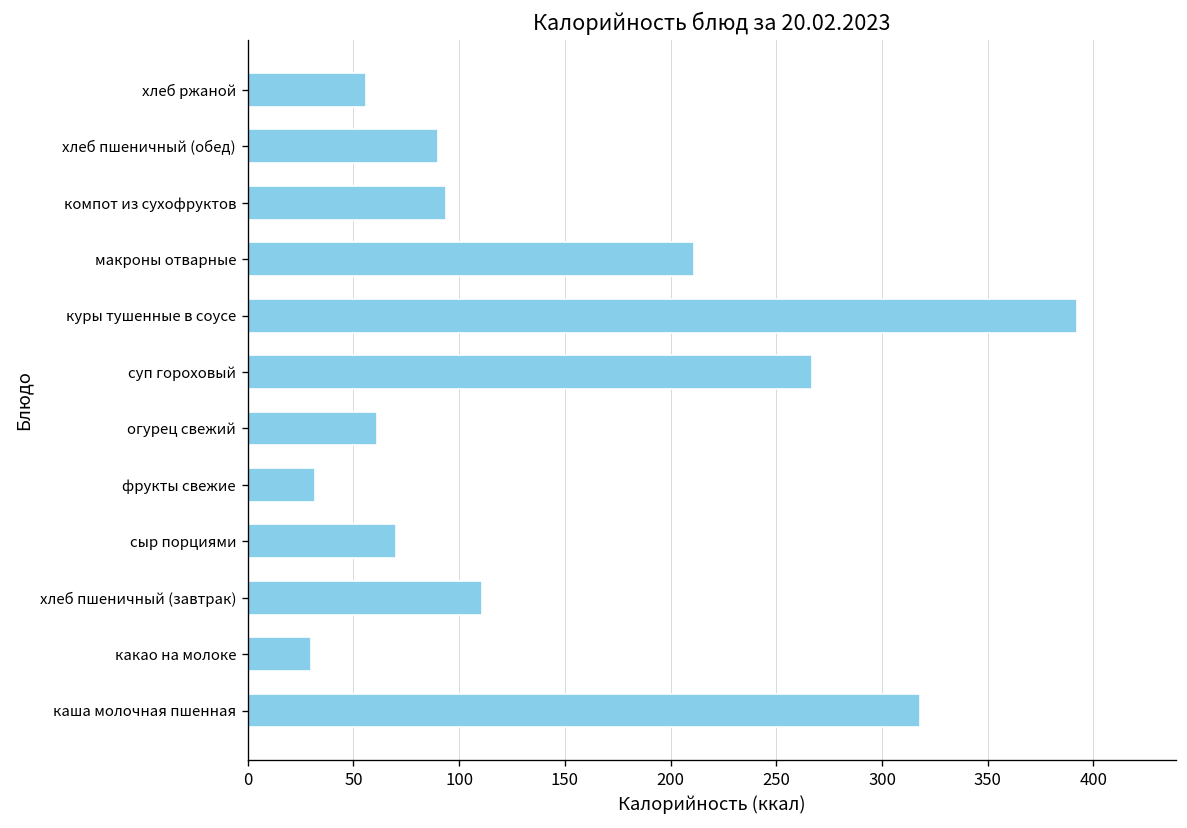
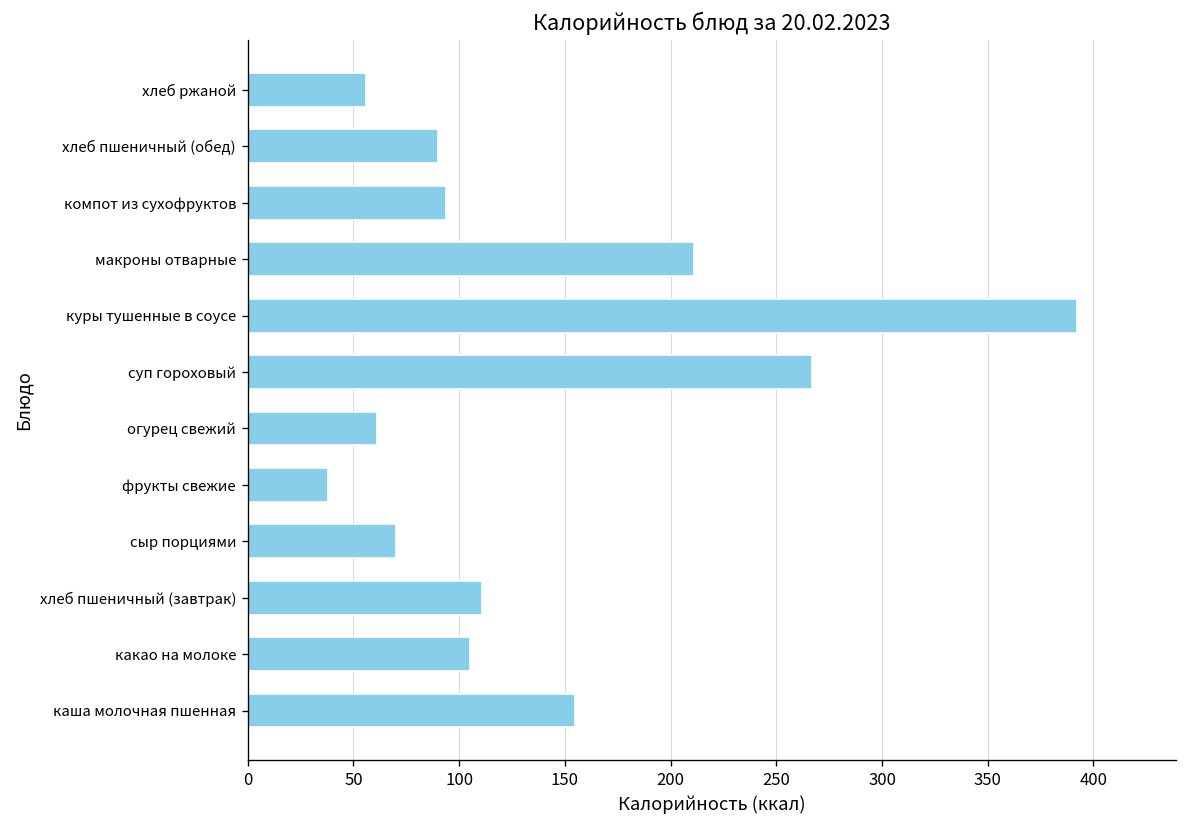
фрукты свежие: 32 -> 38
какао на молоке: 30 -> 105
каша молочная пшенная: 318 -> 155
